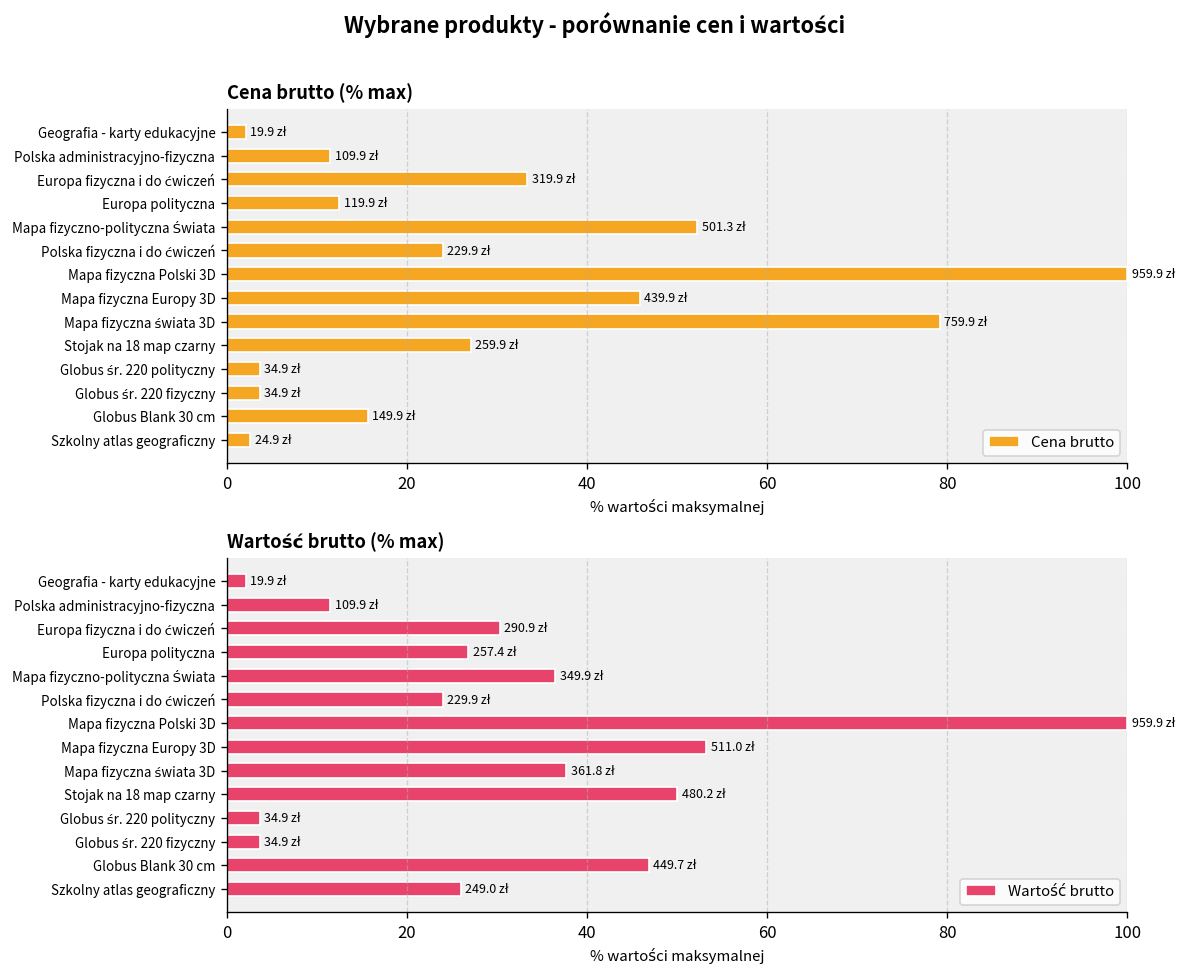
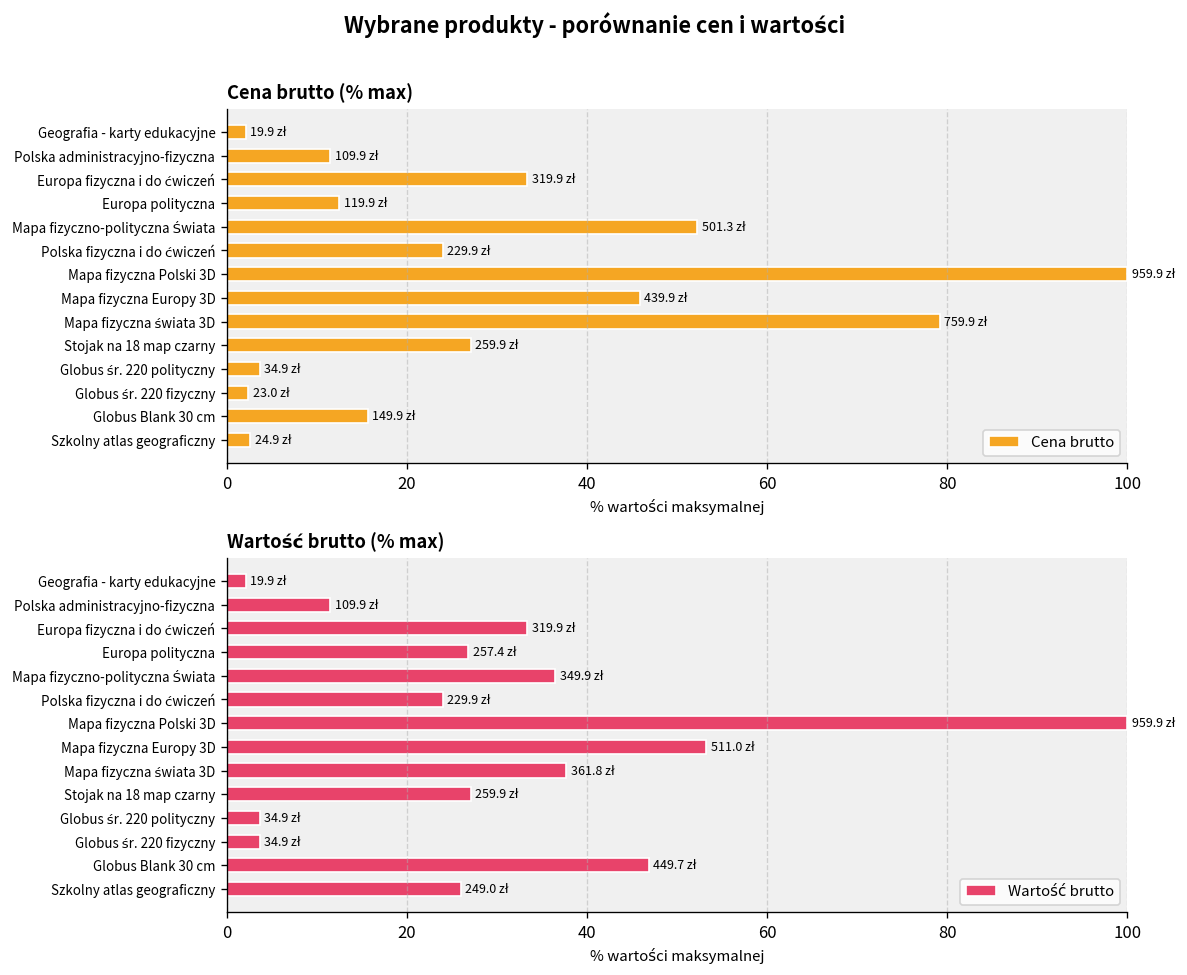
Cena brutto (% max), Globus śr. 220 fizyczny: 34.9 -> 23.0
Wartość brutto (% max), Europa fizyczna i do ćwiczeń: 290.9 -> 319.9
Wartość brutto (% max), Stojak na 18 map czarny: 480.2 -> 259.9
